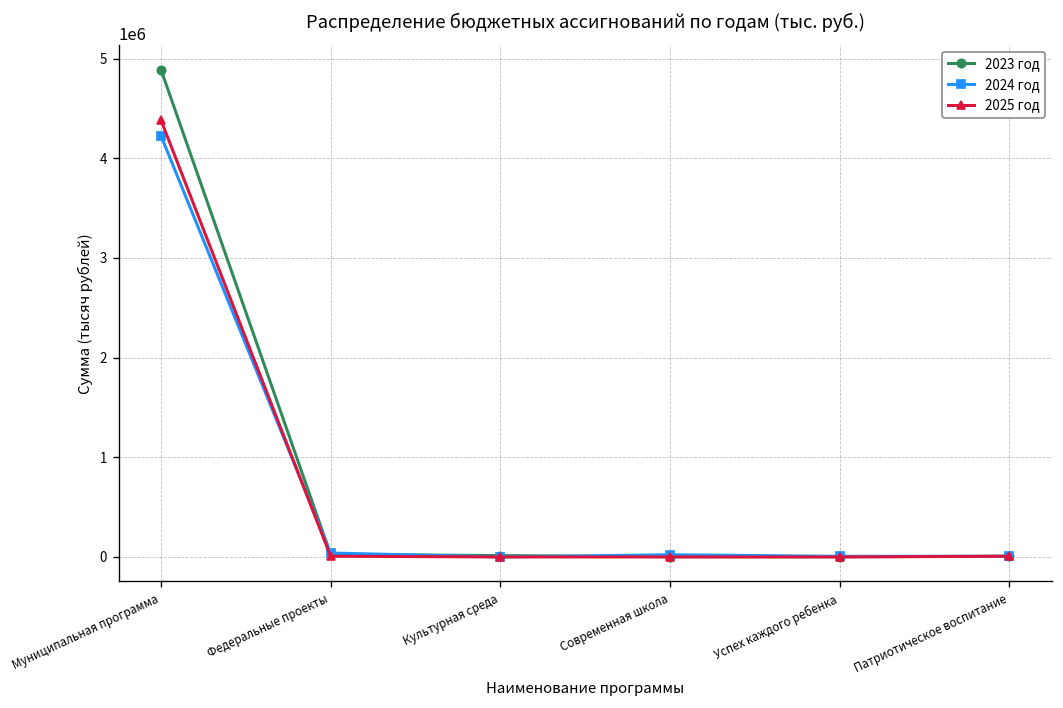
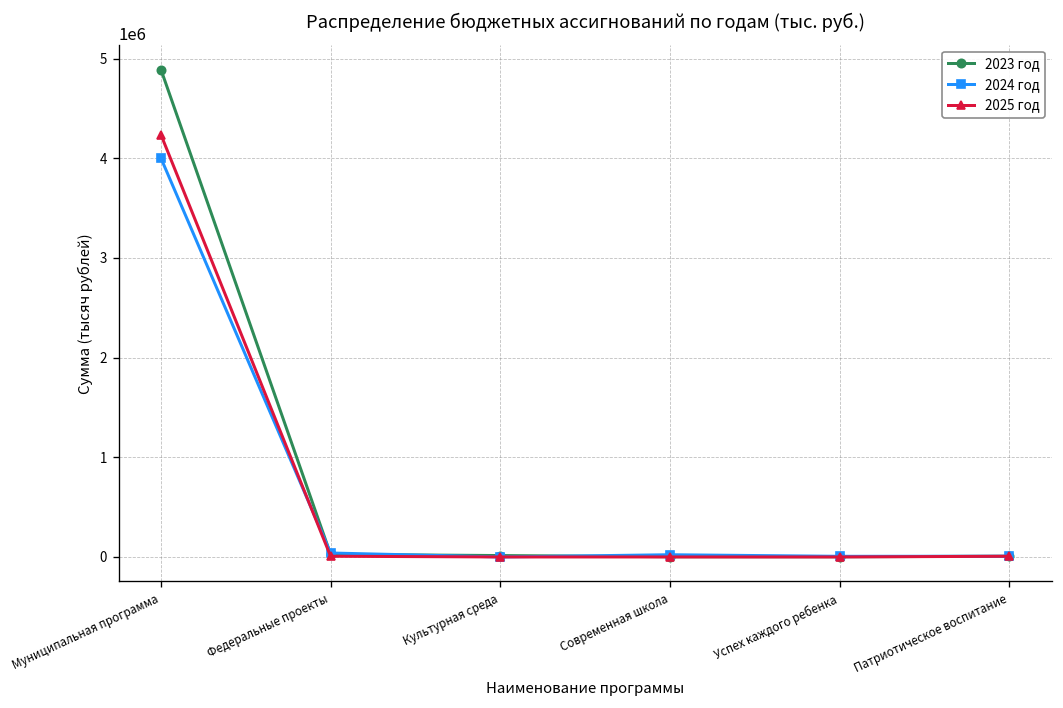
2024 год, Муниципальная программа: 4200000 -> 4000000
2025 год, Муниципальная программа: 4400000 -> 4200000
